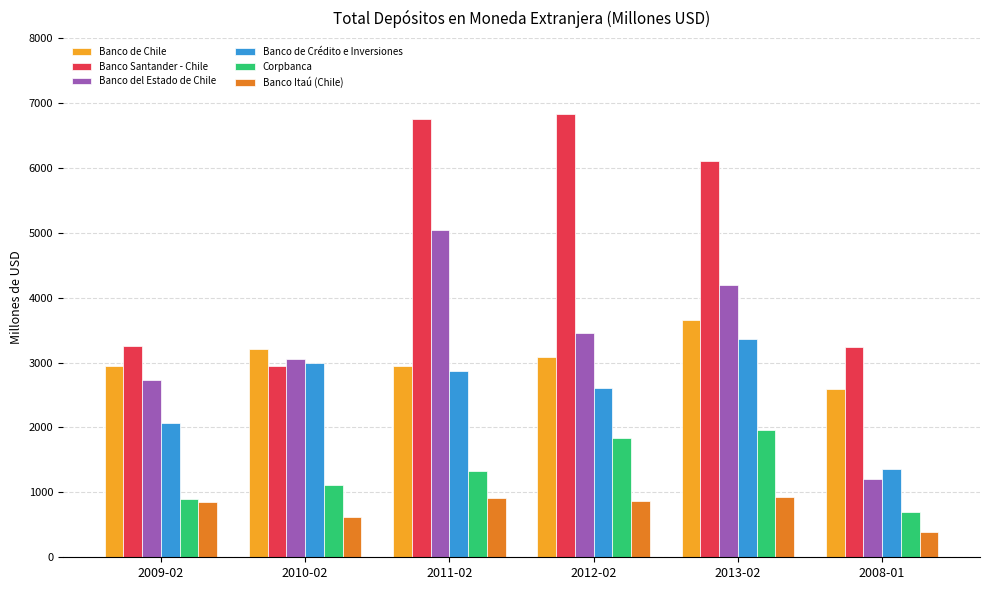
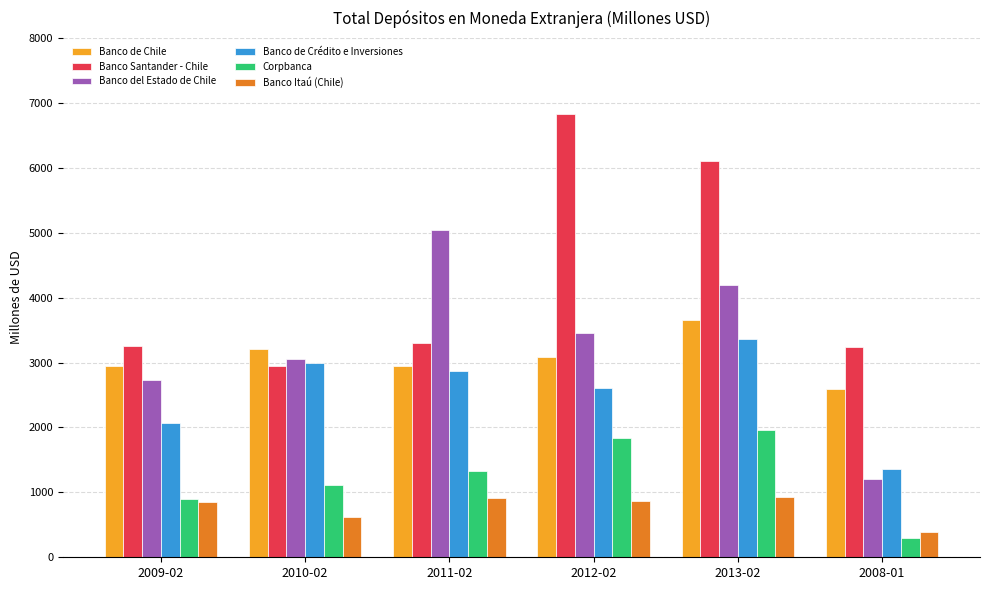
Banco Santander - Chile, 2011-02: 6800 -> 3300
Corpbanca, 2008-01: 700 -> 300
